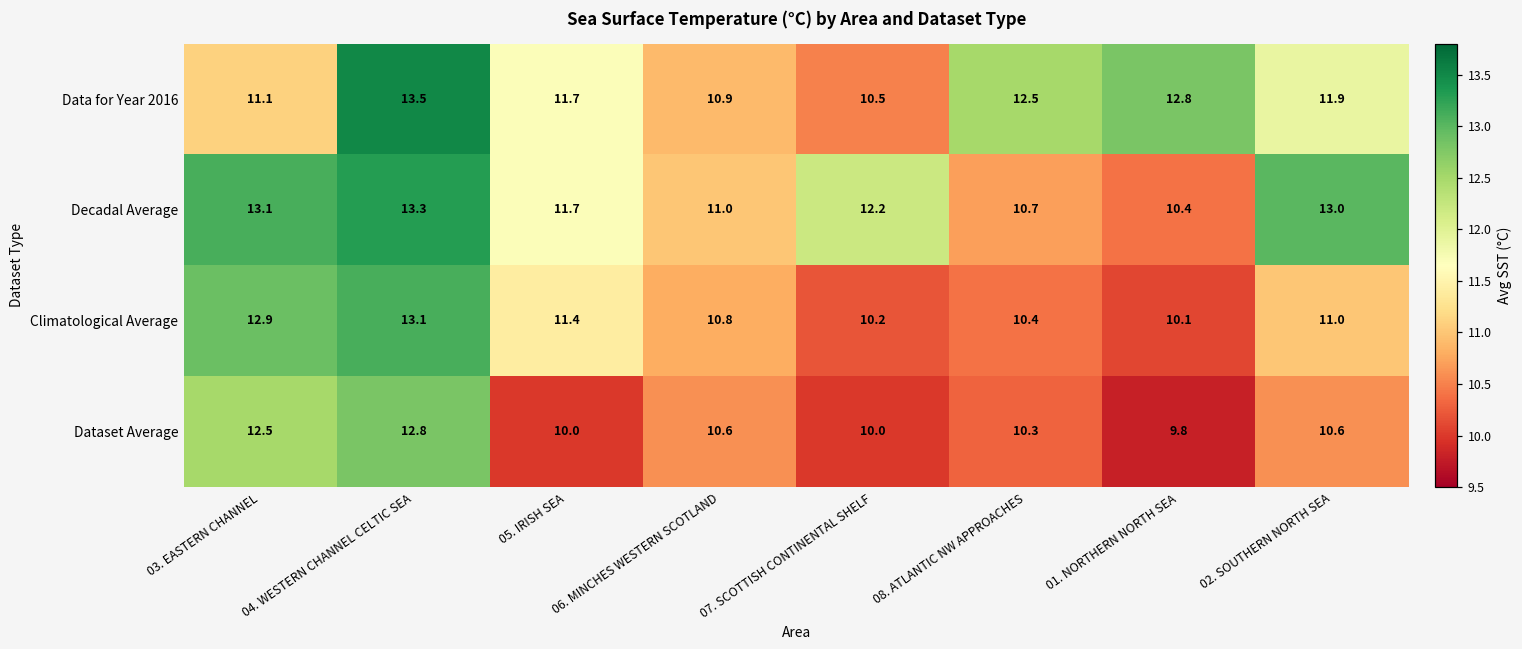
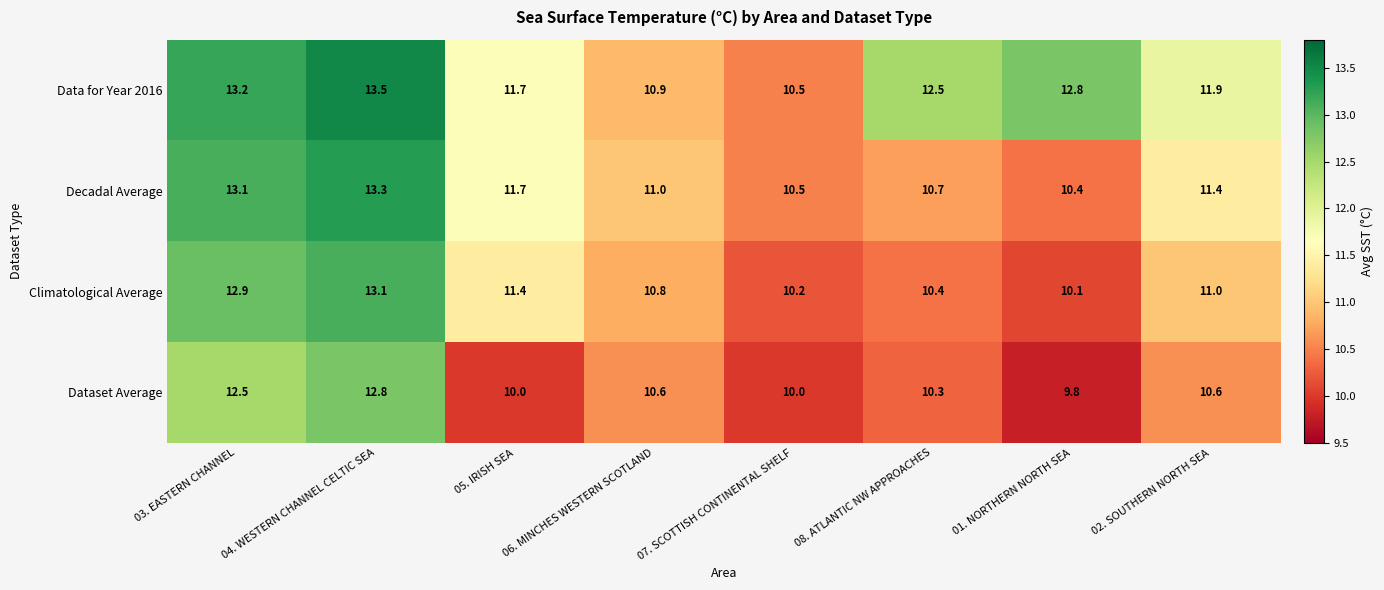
Data for Year 2016, 03. EASTERN CHANNEL: 11.1 -> 13.2
Decadal Average, 07. SCOTTISH CONTINENTAL SHELF: 12.2 -> 10.5
Decadal Average, 02. SOUTHERN NORTH SEA: 13.0 -> 11.4
